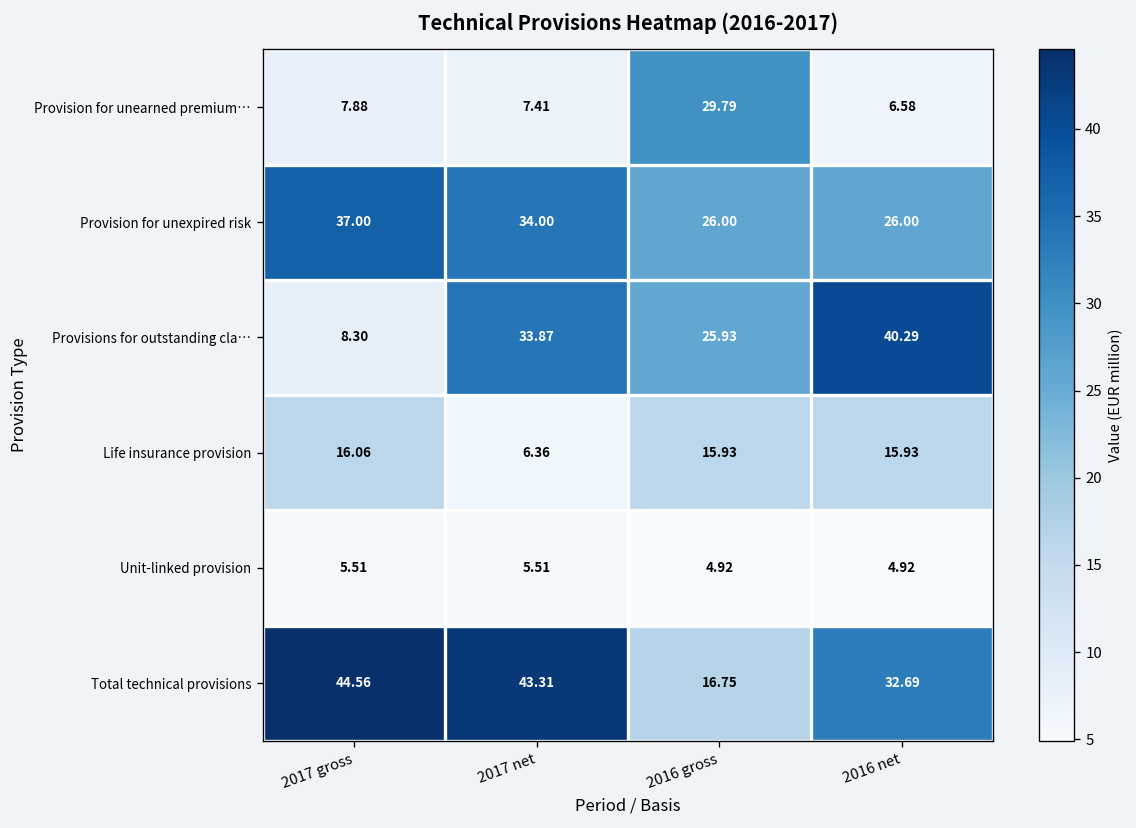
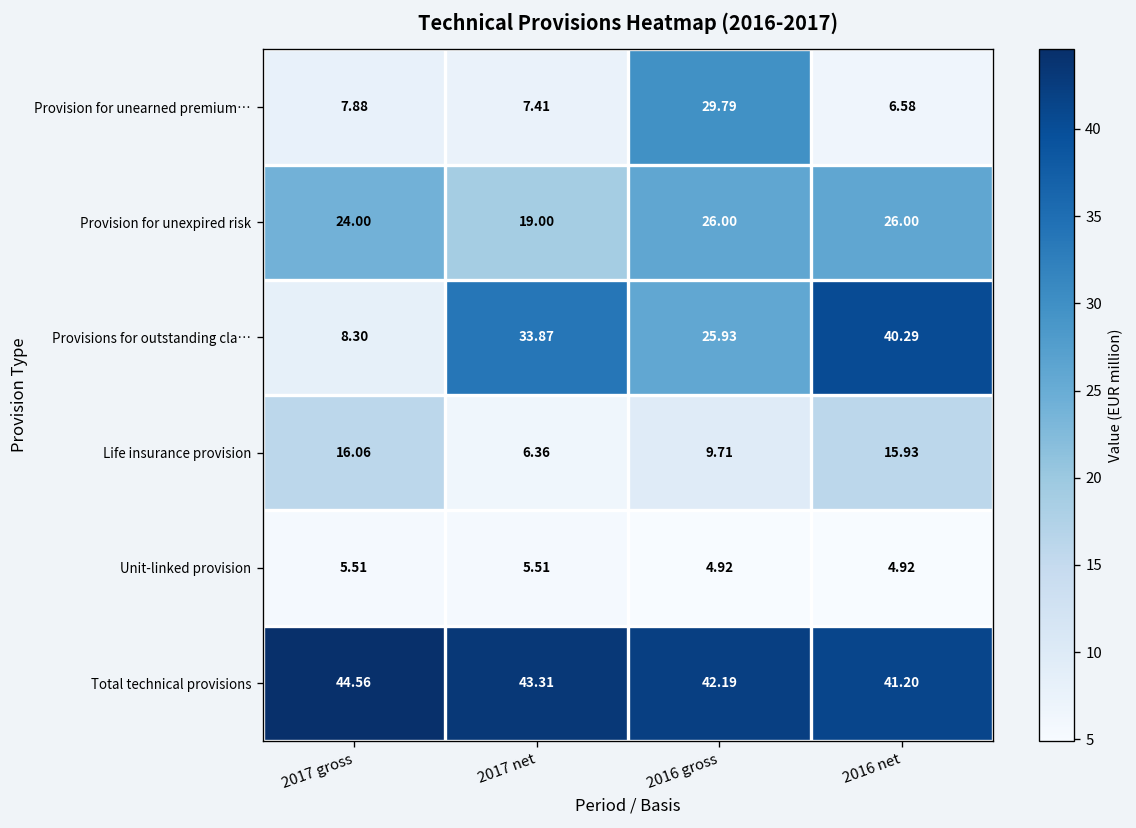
Provision for unexpired risk, 2017 gross: 37.00 -> 24.00
Provision for unexpired risk, 2017 net: 34.00 -> 19.00
Life insurance provision, 2016 gross: 15.93 -> 9.71
Total technical provisions, 2016 gross: 16.75 -> 42.19
Total technical provisions, 2016 net: 32.69 -> 41.20
